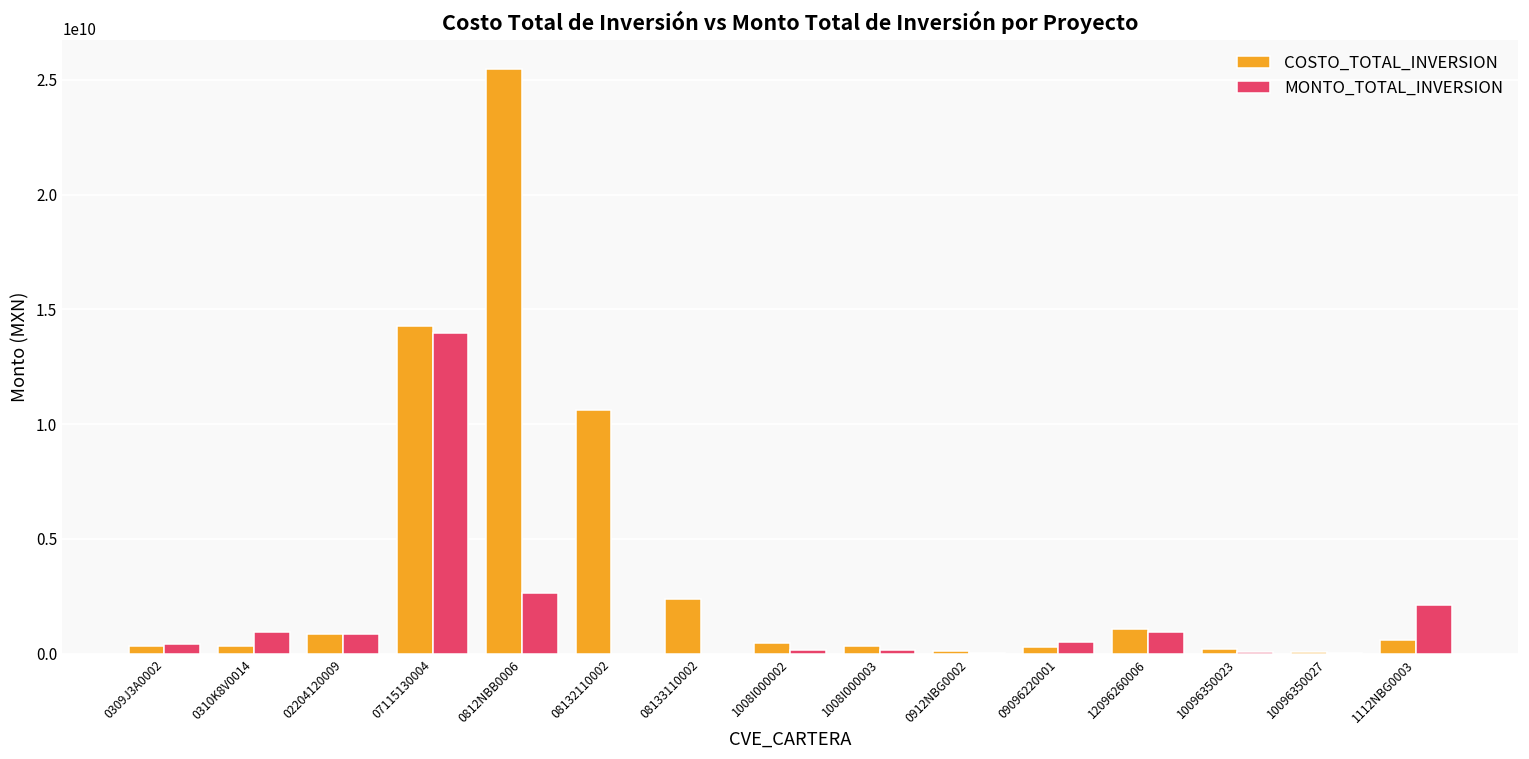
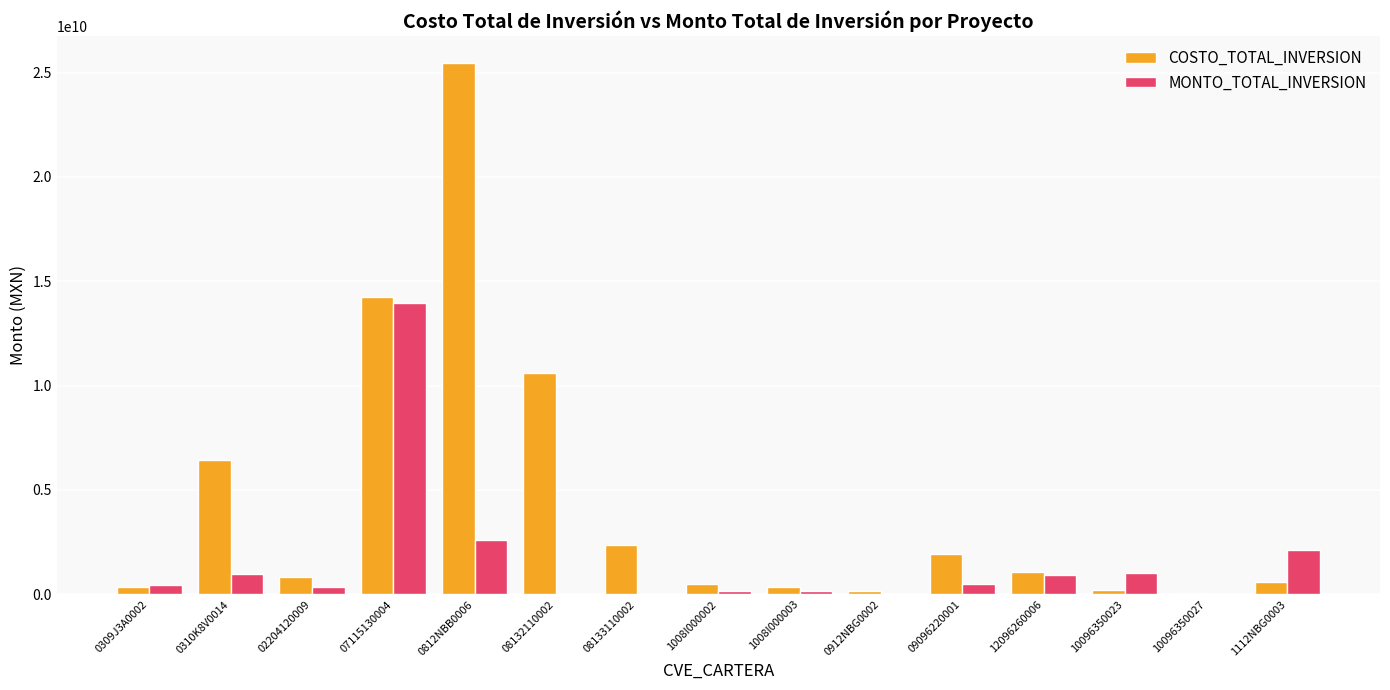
COSTO_TOTAL_INVERSION, 0310K8V0014: 400000000 -> 6400000000
MONTO_TOTAL_INVERSION, 02204120009: 800000000 -> 300000000
COSTO_TOTAL_INVERSION, 09096220001: 300000000 -> 1900000000
MONTO_TOTAL_INVERSION, 10096350023: 100000000 -> 1000000000
